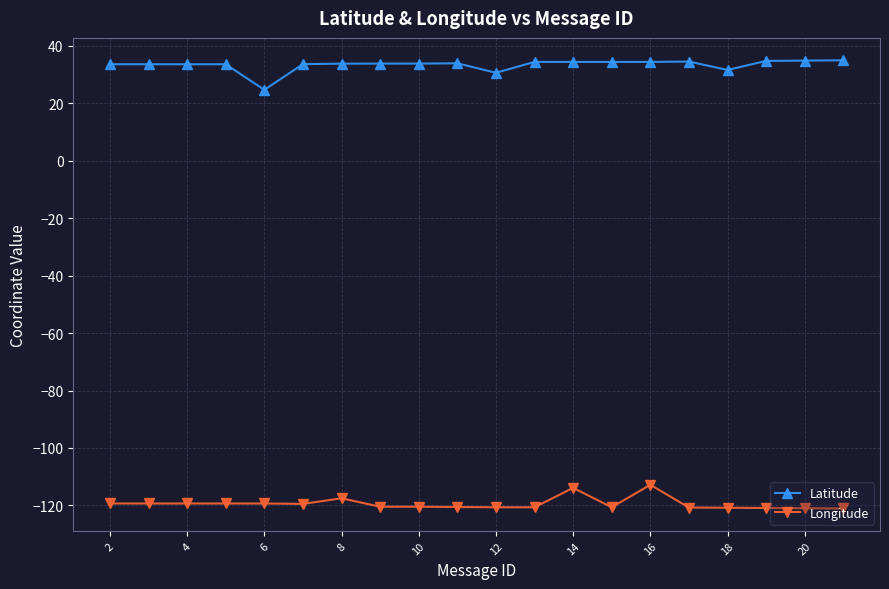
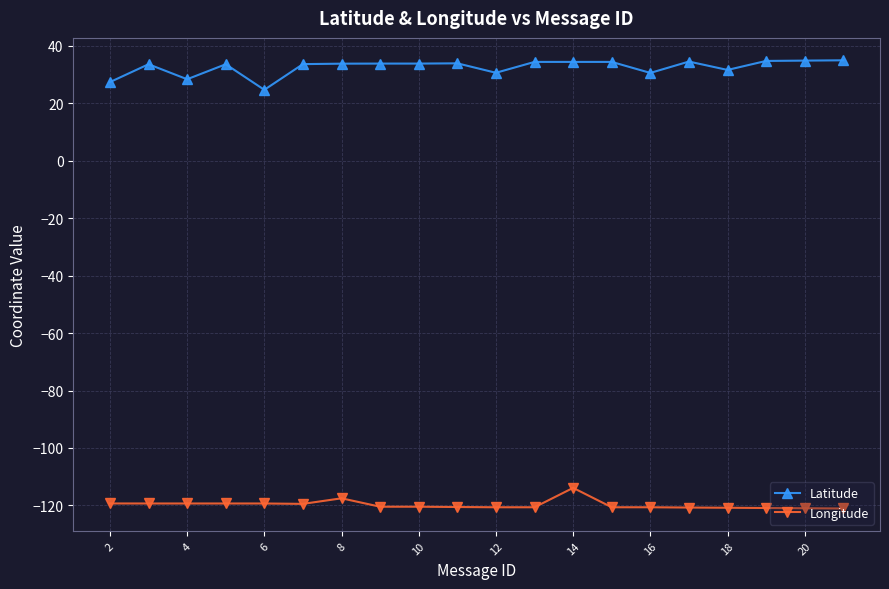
Latitude, 2: 34 -> 27
Latitude, 4: 34 -> 28
Latitude, 16: 34 -> 31
Longitude, 16: -113 -> -121
